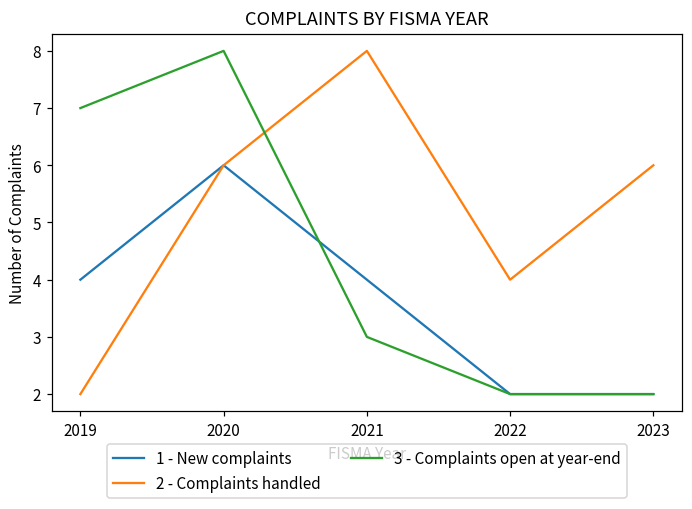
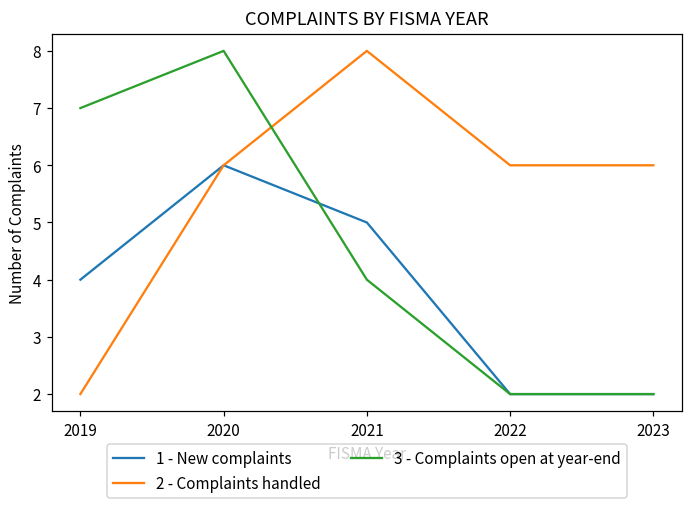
1 - New complaints, 2021: 4 -> 5
3 - Complaints open at year-end, 2021: 3 -> 4
2 - Complaints handled, 2022: 4 -> 6
